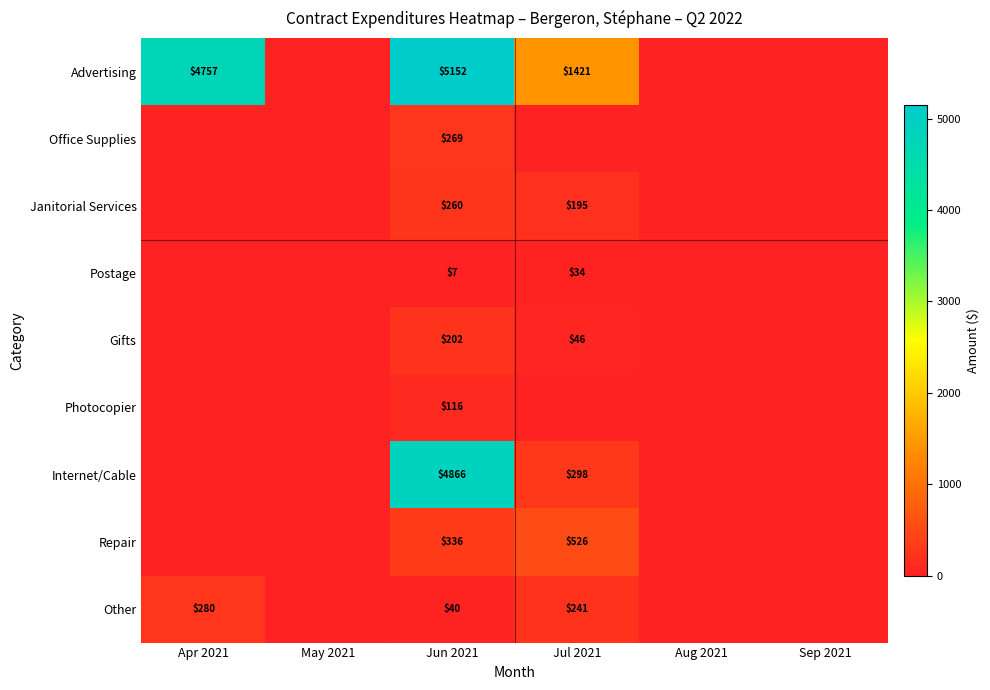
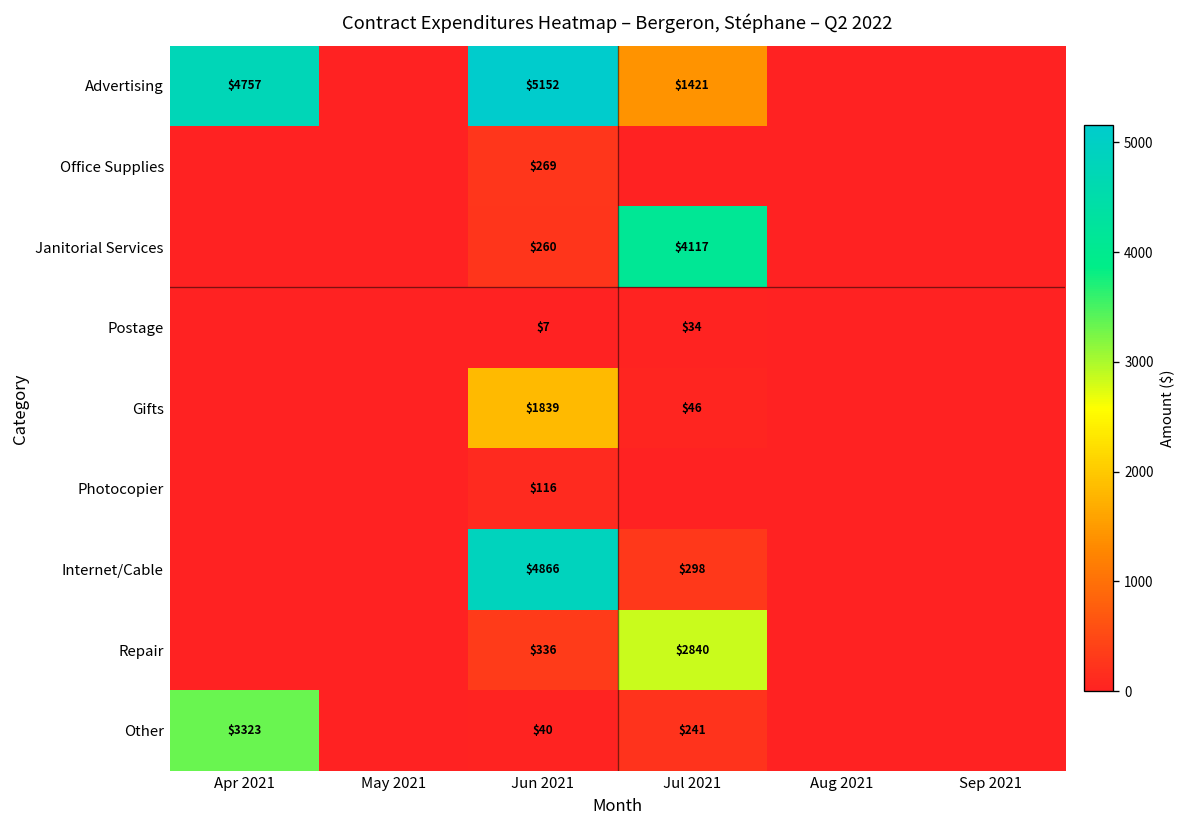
Janitorial Services, Jul 2021: $195 -> $4117
Gifts, Jun 2021: $202 -> $1839
Repair, Jul 2021: $526 -> $2840
Other, Apr 2021: $280 -> $3323
